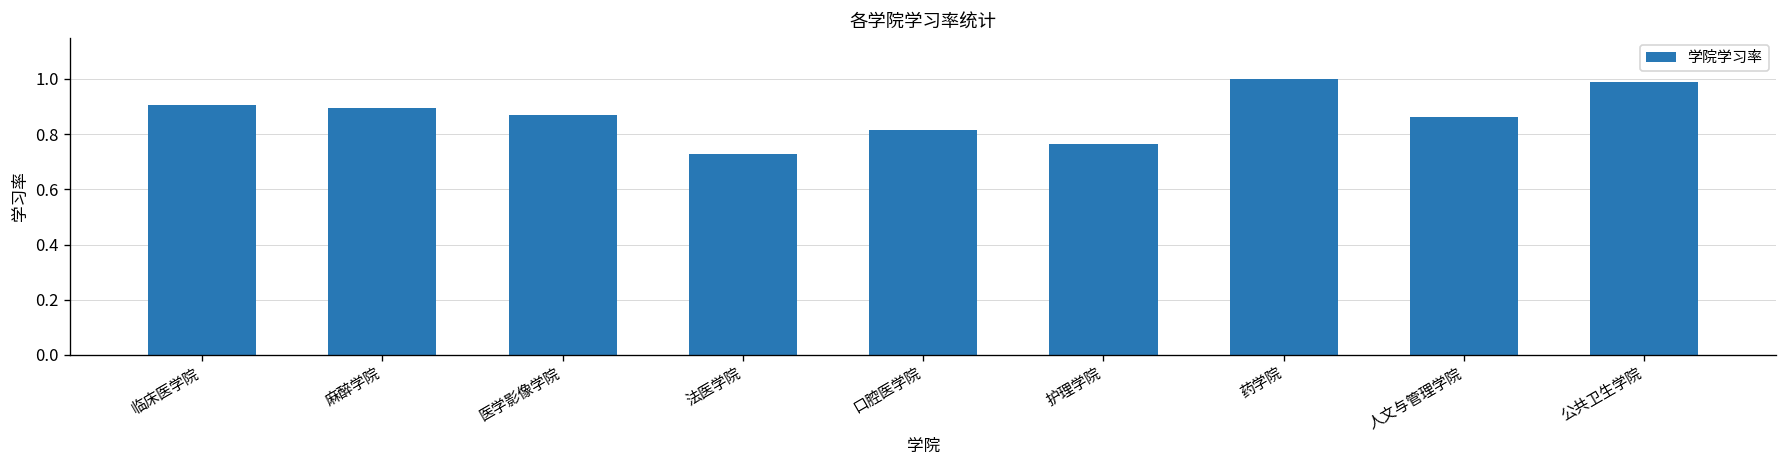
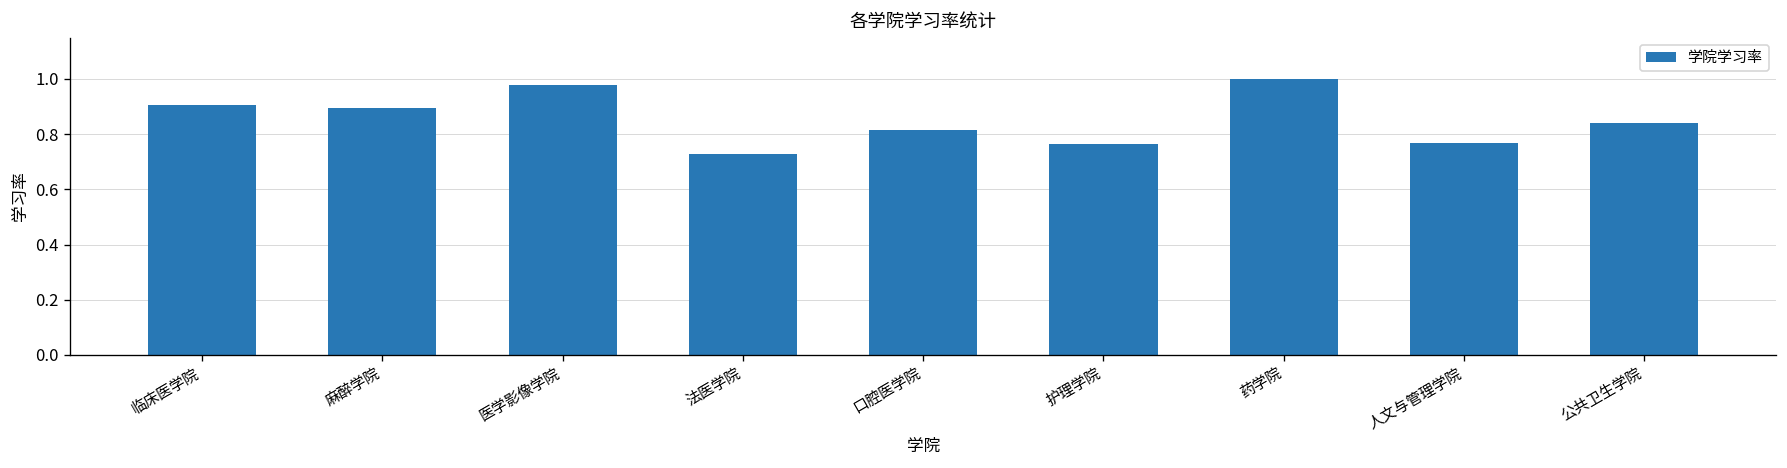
医学影像学院: 0.87 -> 0.98
人文与管理学院: 0.86 -> 0.77
公共卫生学院: 0.99 -> 0.84
